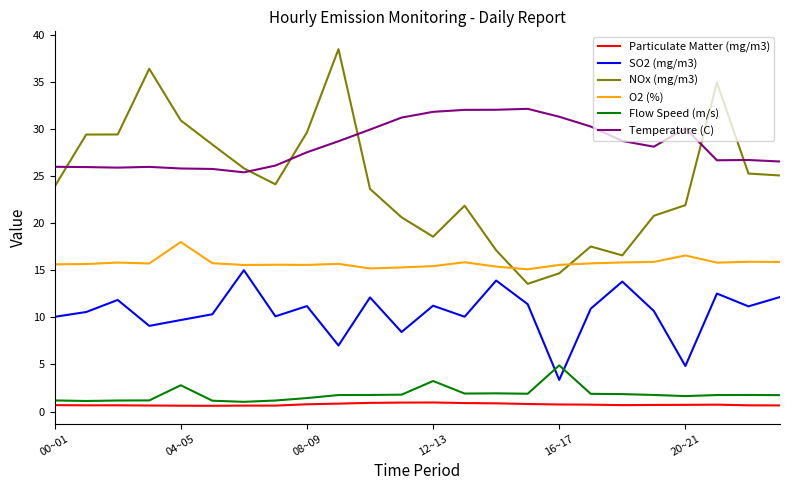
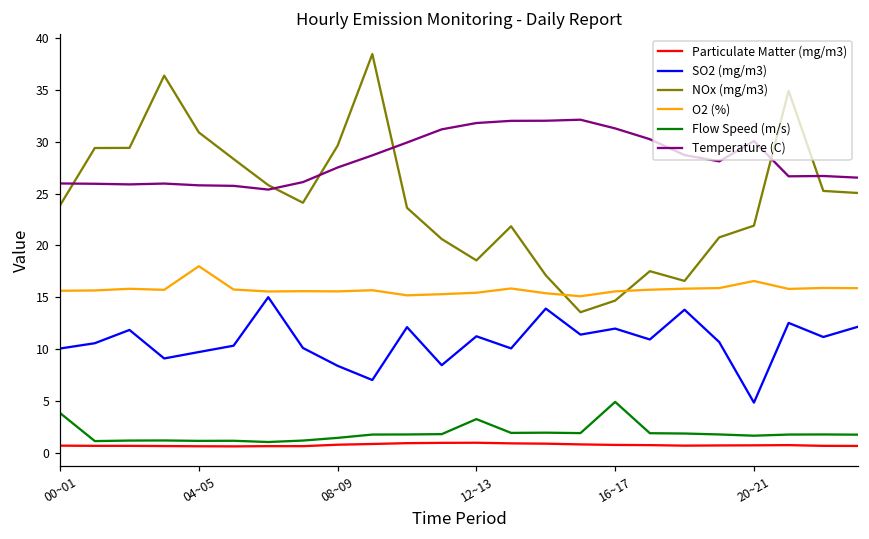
Flow Speed (m/s), 00~01: 1 -> 4
Flow Speed (m/s), 04~05: 3 -> 1
SO2 (mg/m3), 08~09: 11 -> 8
SO2 (mg/m3), 16~17: 3 -> 12
